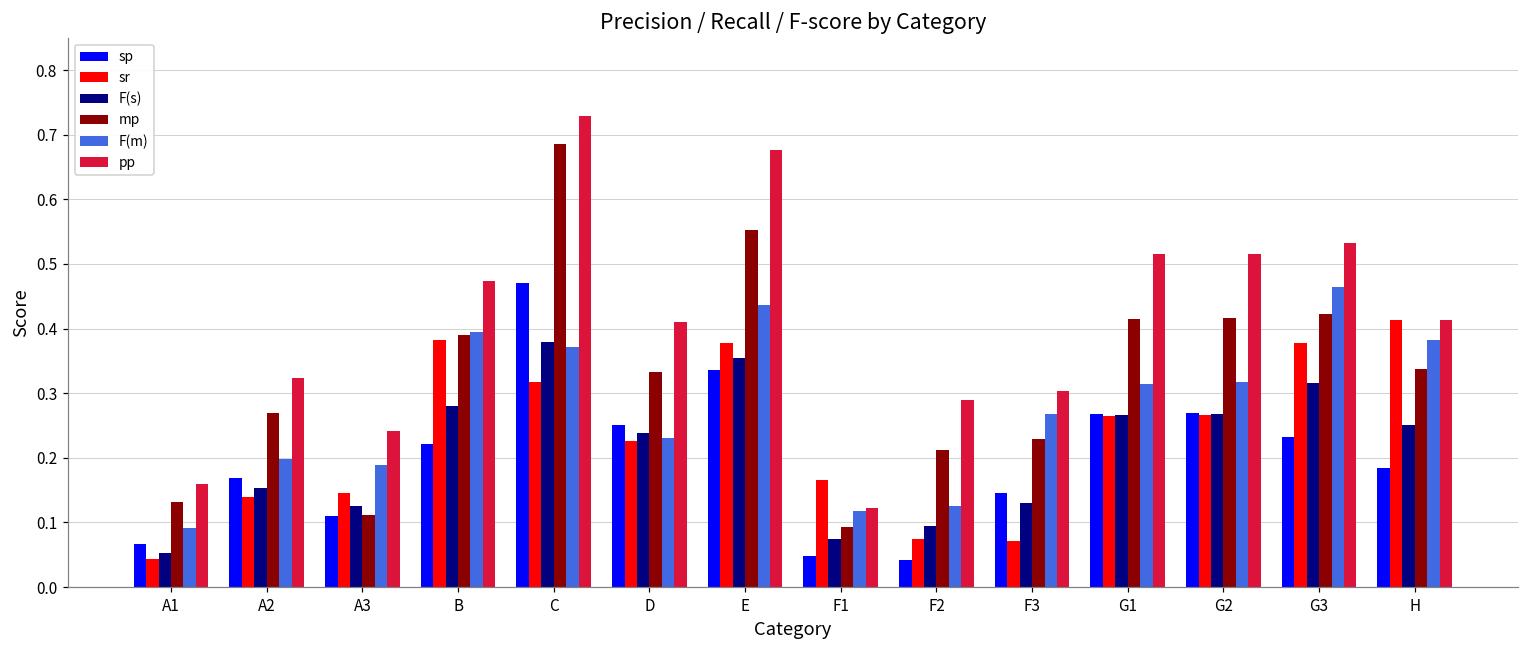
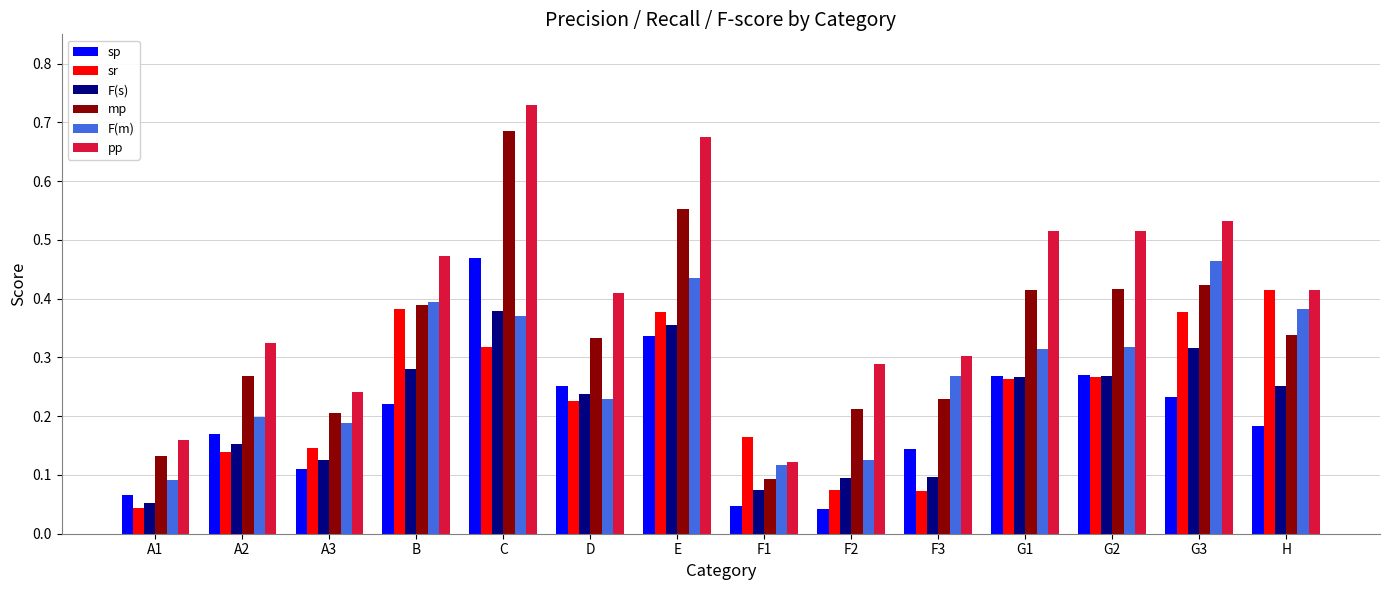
mp, A3: 0.11 -> 0.21
F(s), F3: 0.13 -> 0.10
